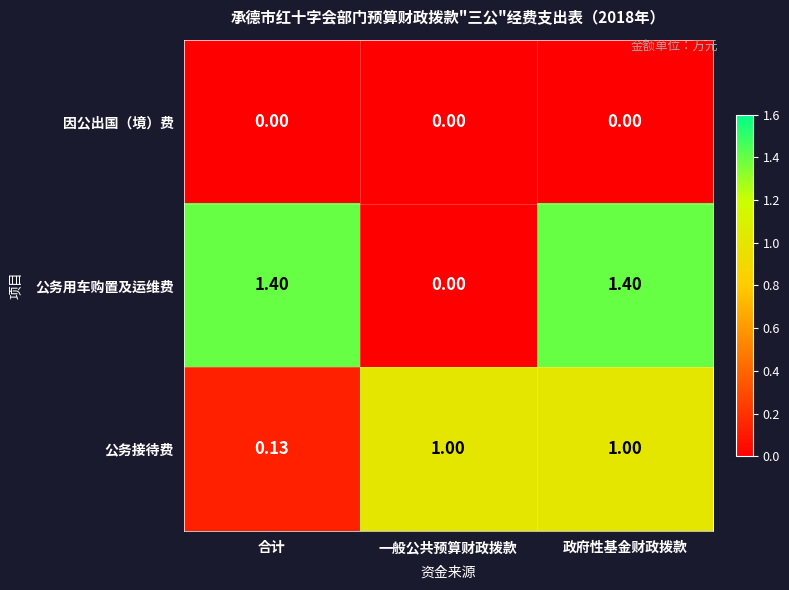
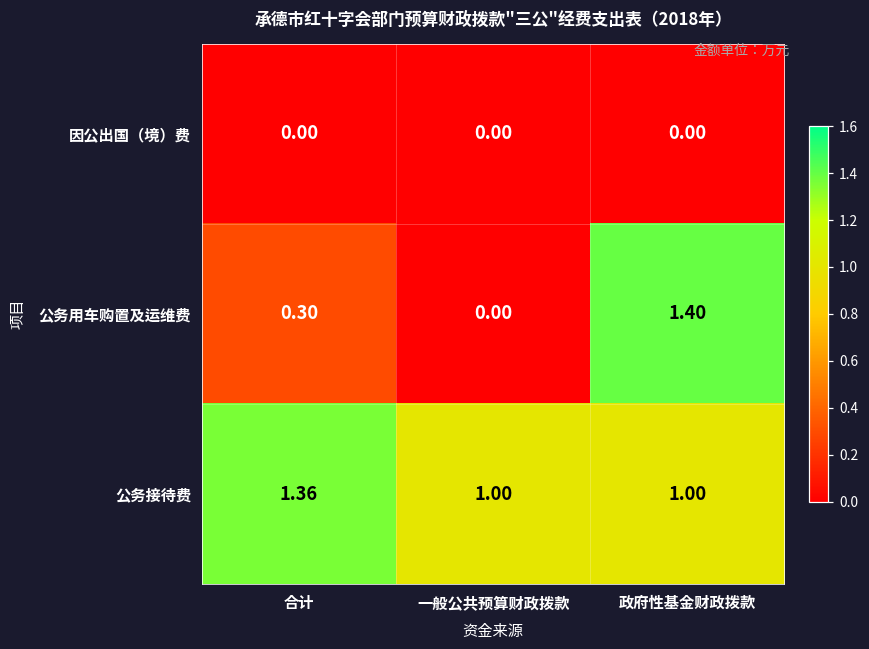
公务用车购置及运维费, 合计: 1.40 -> 0.30
公务接待费, 合计: 0.13 -> 1.36
